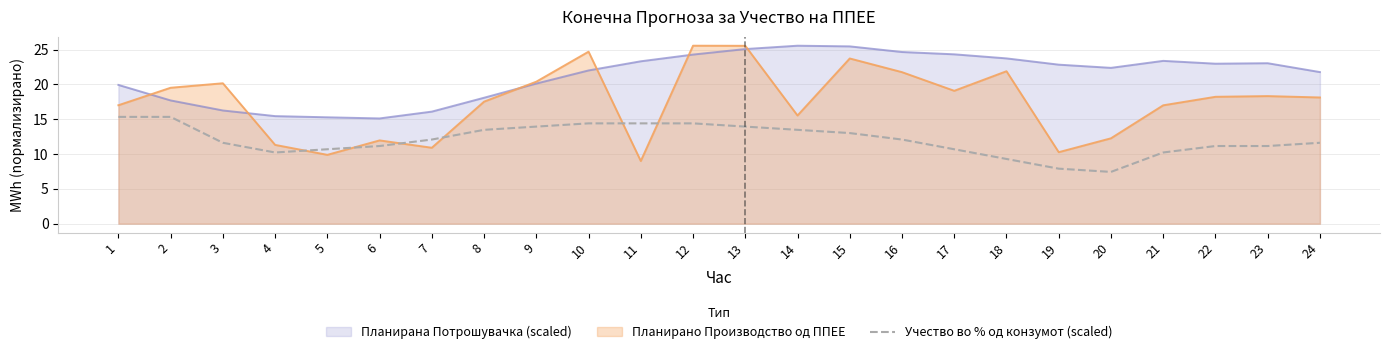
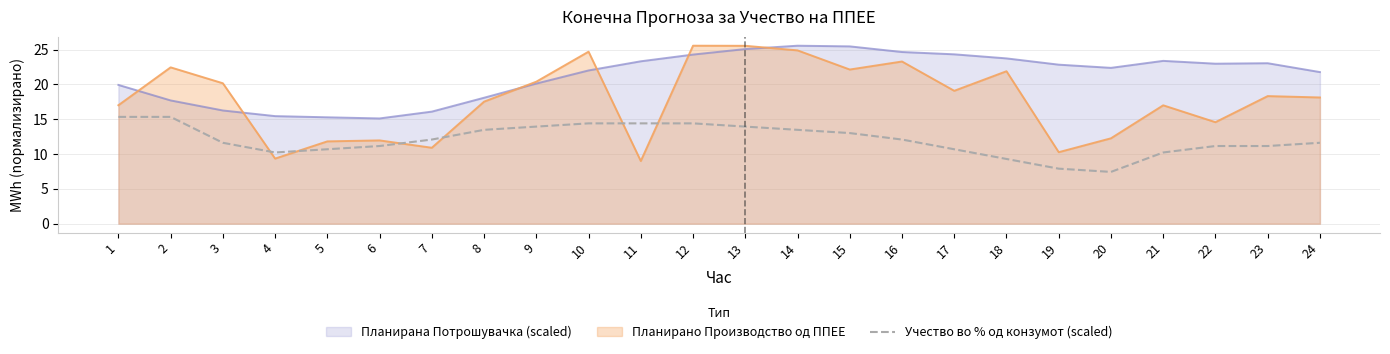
Планирано Производство од ППЕЕ, 2: 20 -> 22
Планирано Производство од ППЕЕ, 4: 11 -> 9
Планирано Производство од ППЕЕ, 5: 10 -> 12
Планирано Производство од ППЕЕ, 14: 16 -> 25
Планирано Производство од ППЕЕ, 15: 24 -> 22
Планирано Производство од ППЕЕ, 16: 22 -> 23
Планирано Производство од ППЕЕ, 22: 18 -> 15
